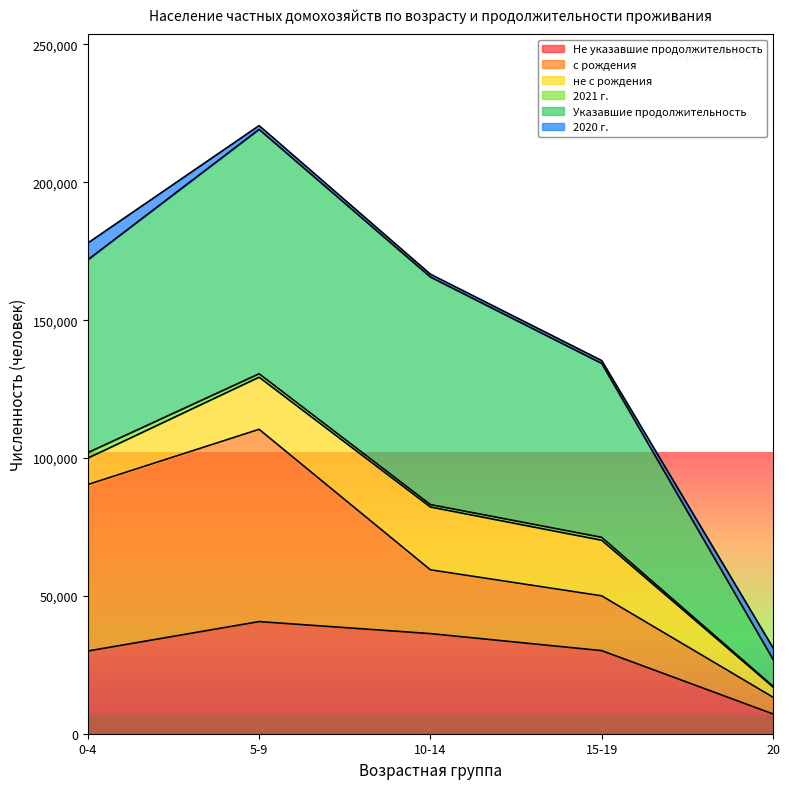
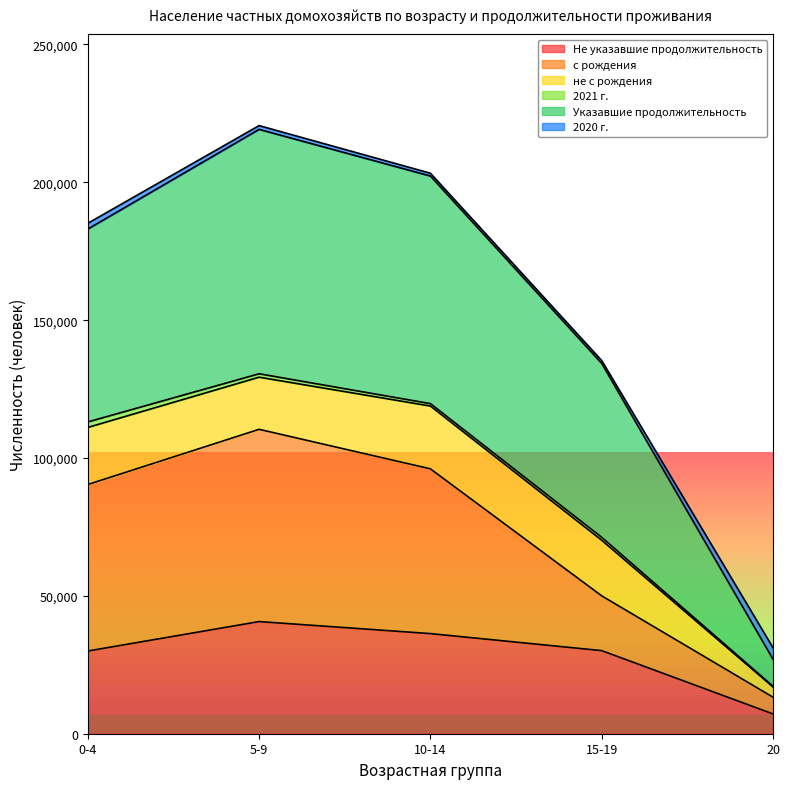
не с рождения, 0-4: 10,000 -> 21,000
2020 г., 0-4: 6,000 -> 2,000
с рождения, 10-14: 23,000 -> 60,000
